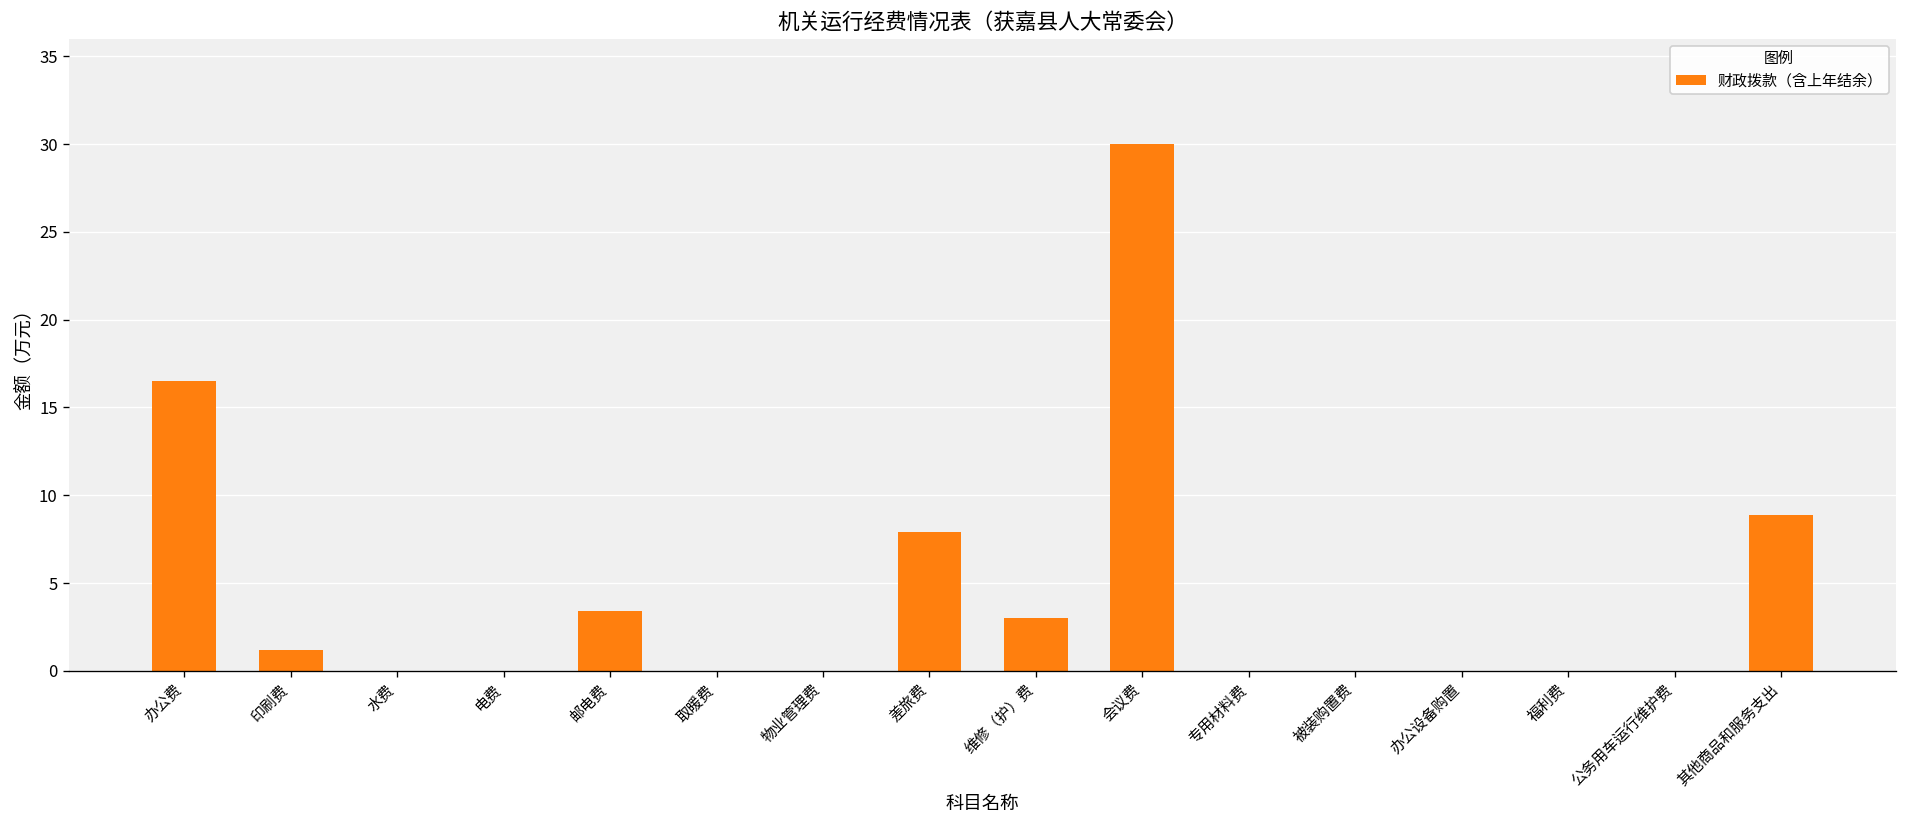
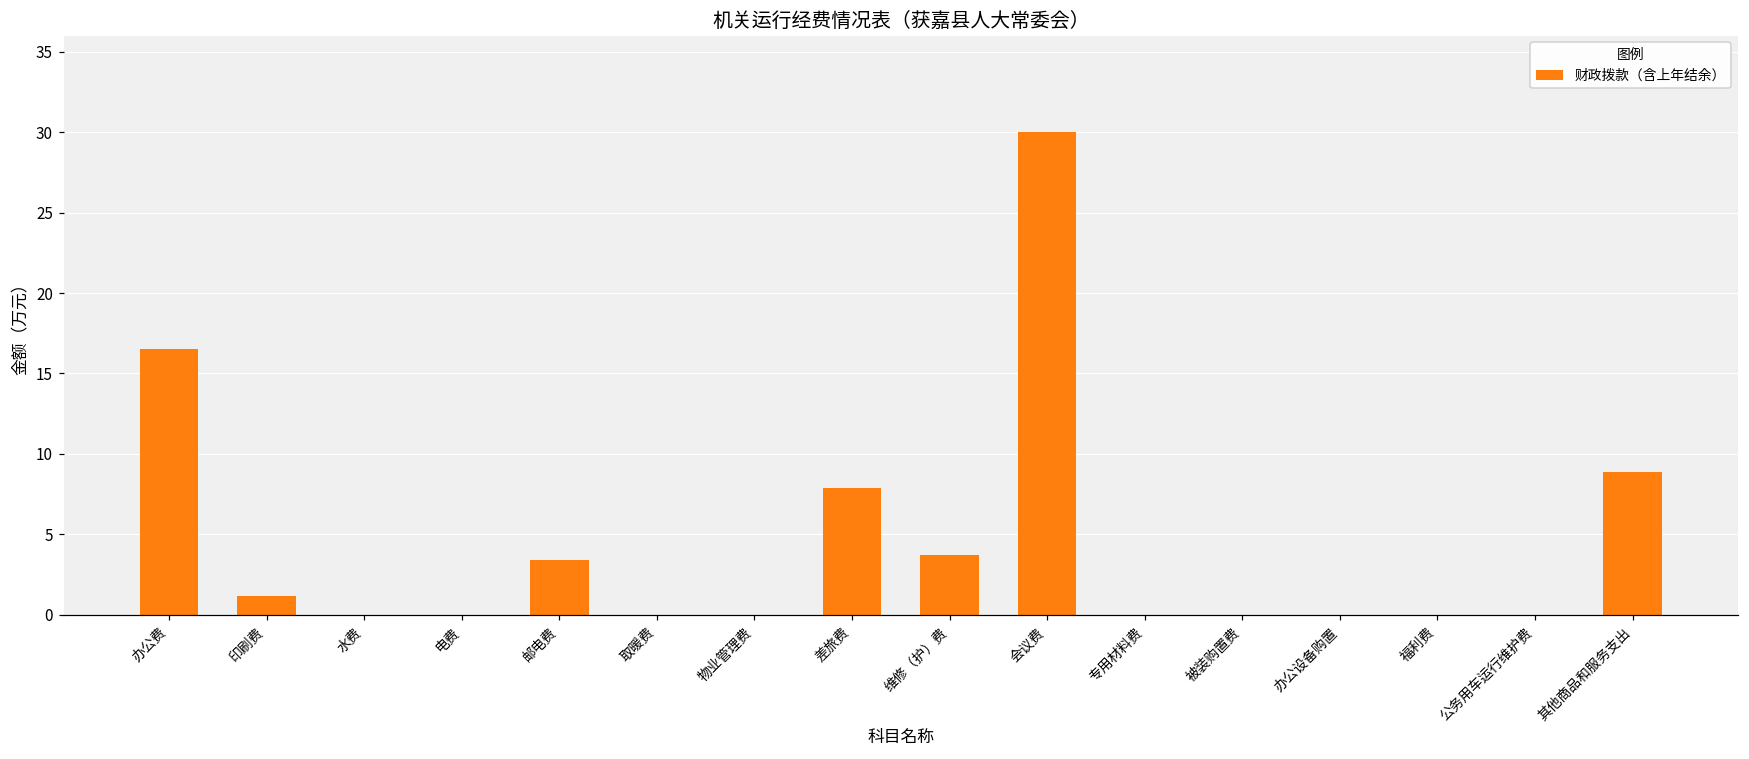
维修（护）费: 3.0 -> 3.7
